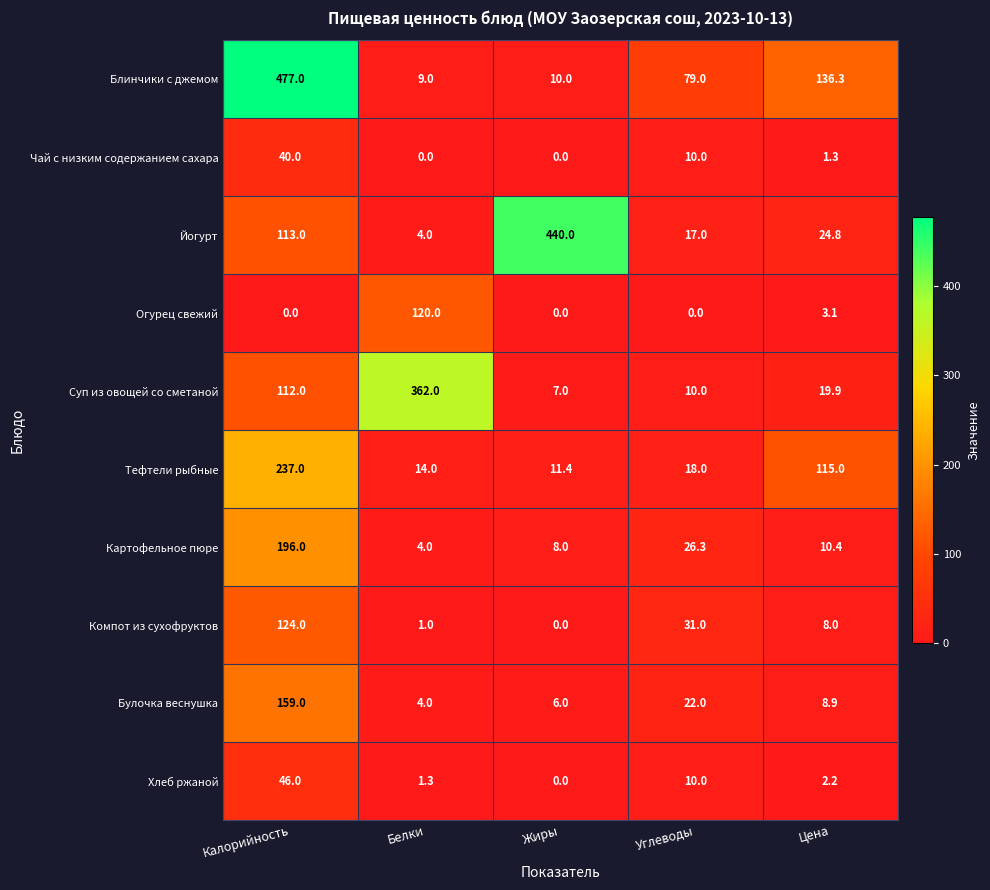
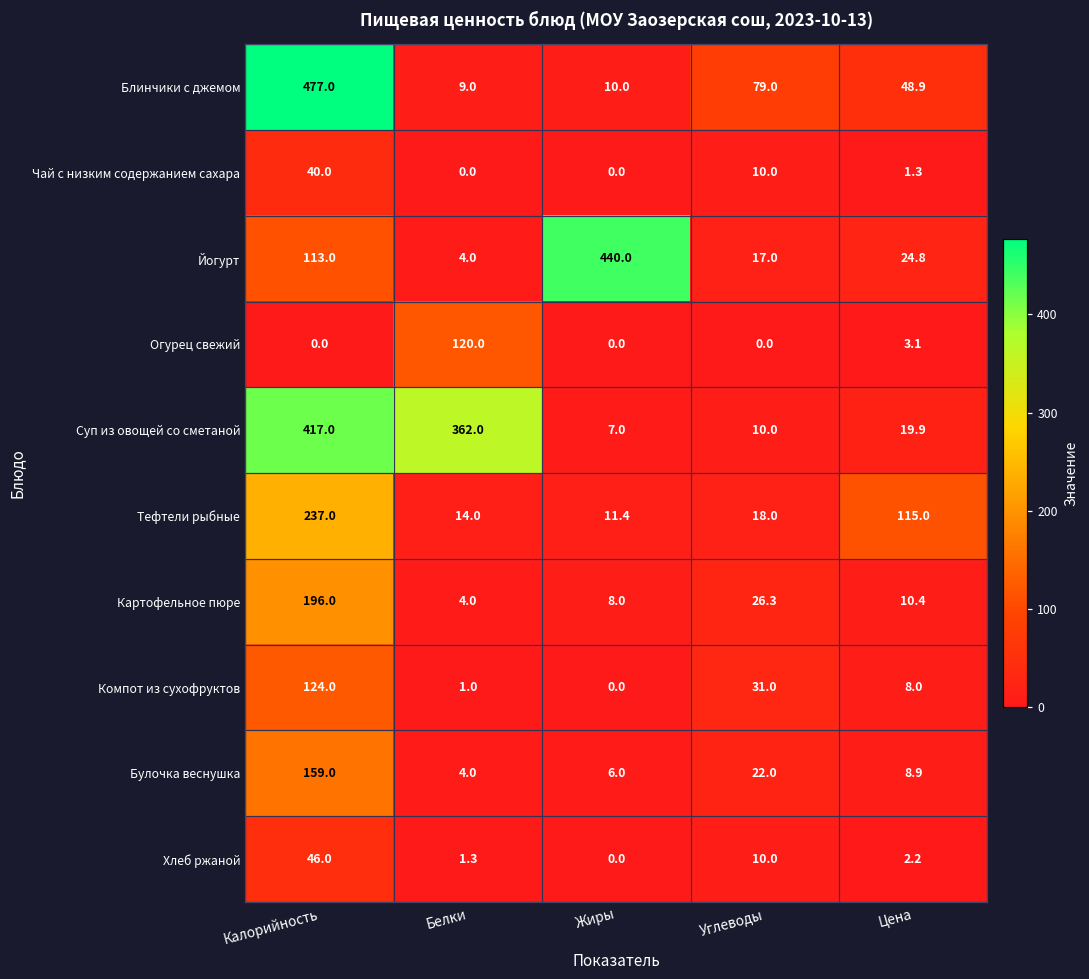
Блинчики с джемом, Цена: 136.3 -> 48.9
Суп из овощей со сметаной, Калорийность: 112.0 -> 417.0
